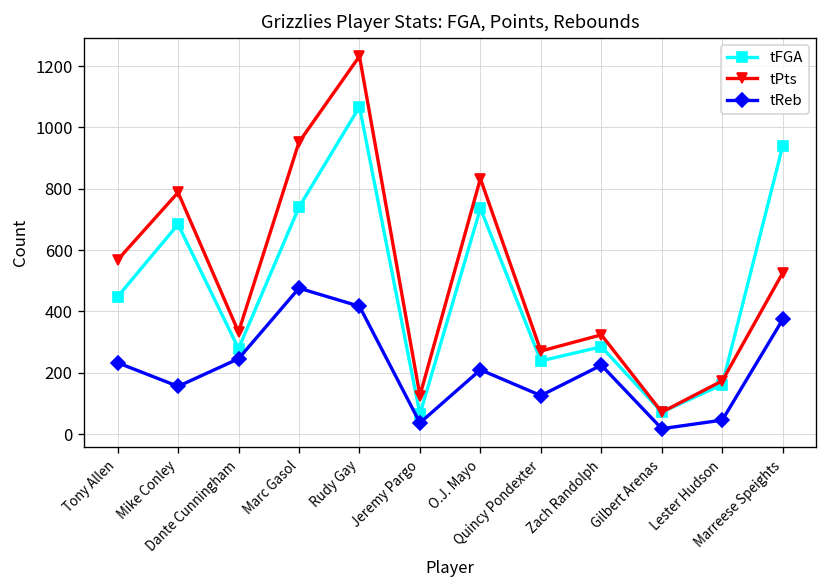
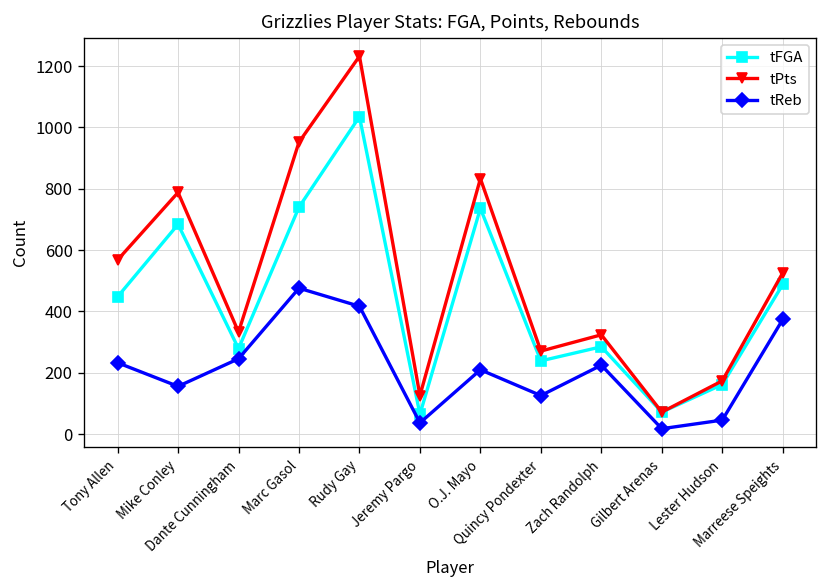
tFGA, Rudy Gay: 1070 -> 1040
tFGA, Marreese Speights: 940 -> 490
